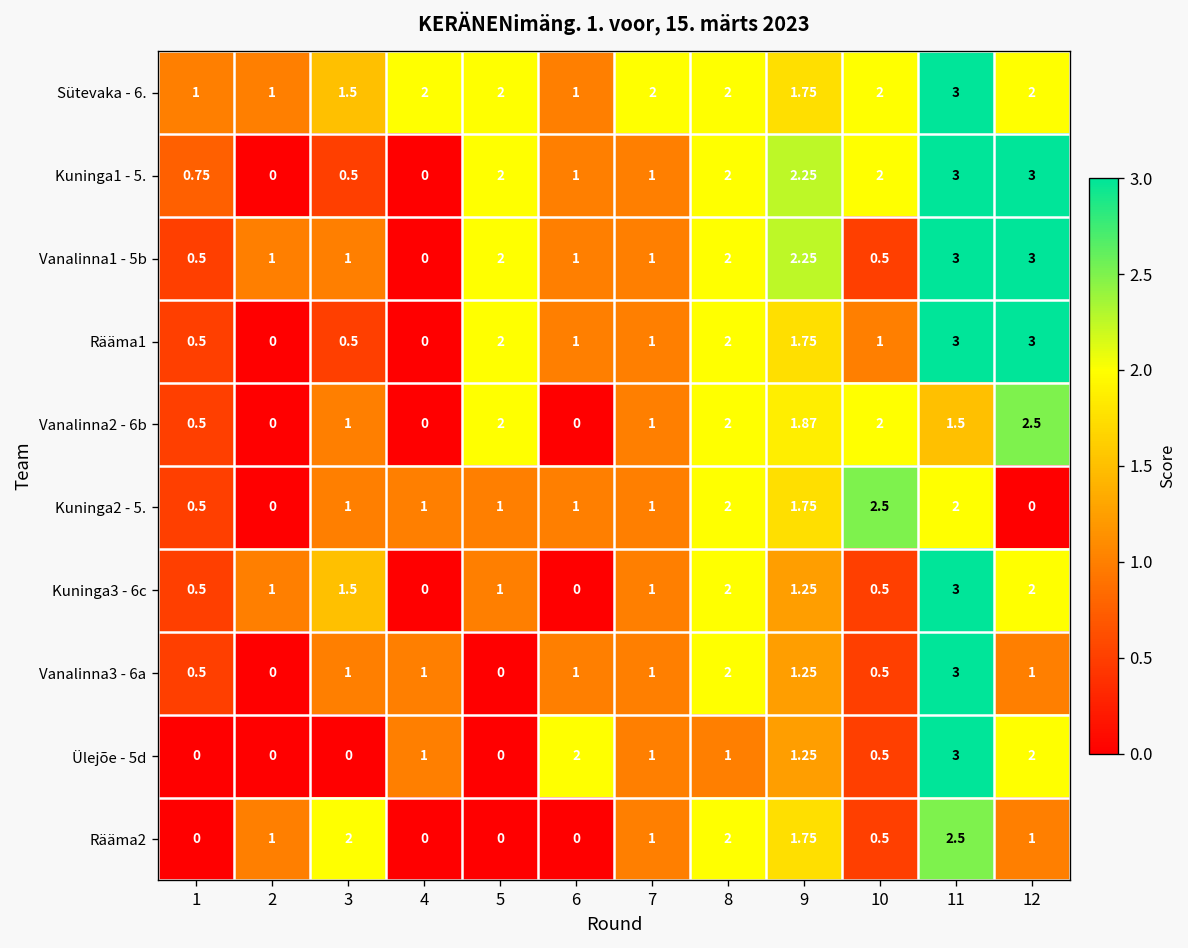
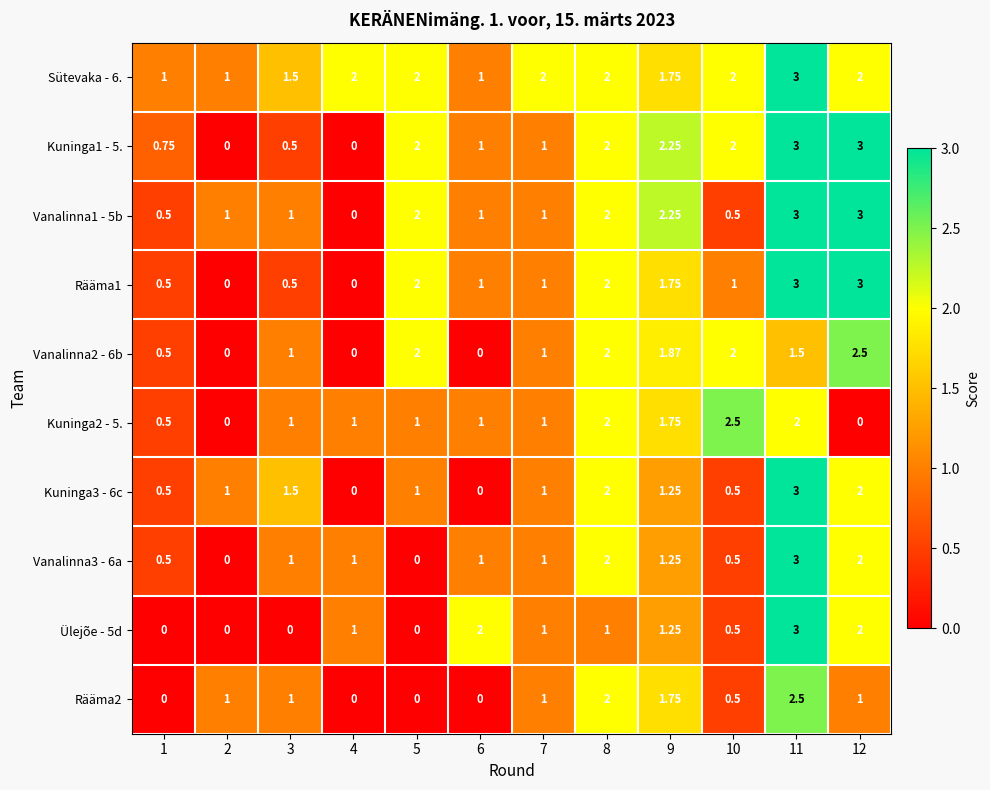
Vanalinna3 - 6a, 12: 1 -> 2
Rääma2, 3: 2 -> 1
